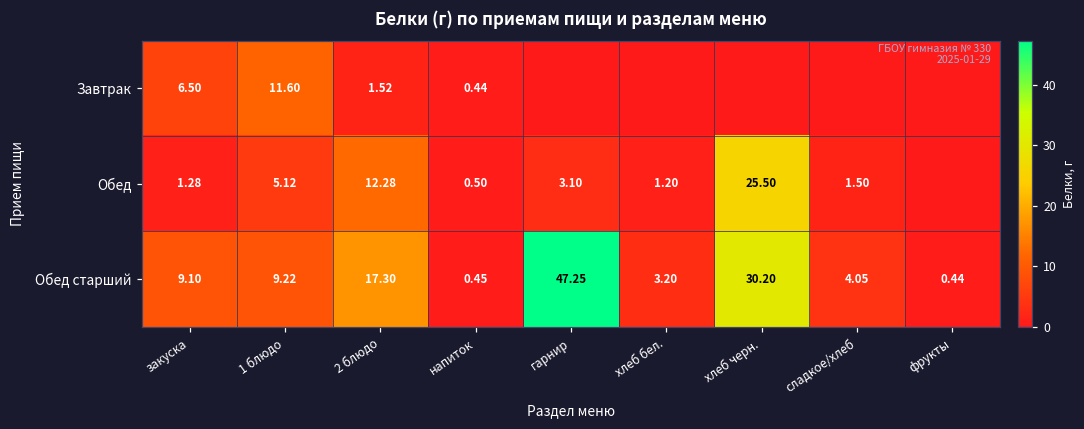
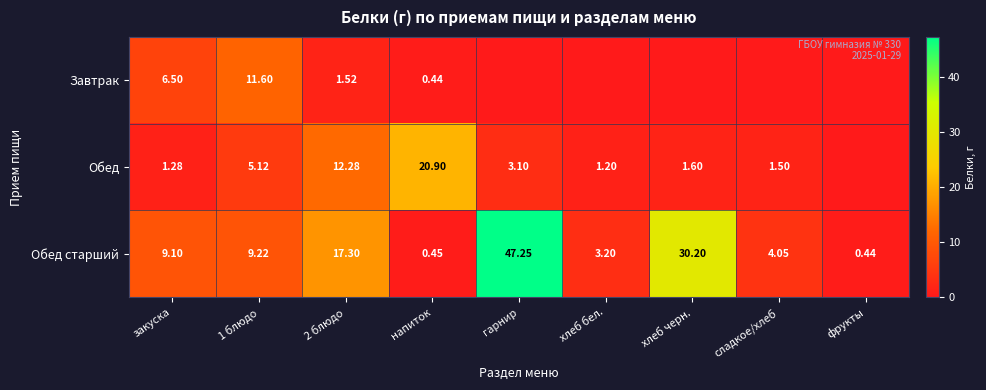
Обед, напиток: 0.50 -> 20.90
Обед, хлеб черн.: 25.50 -> 1.60
